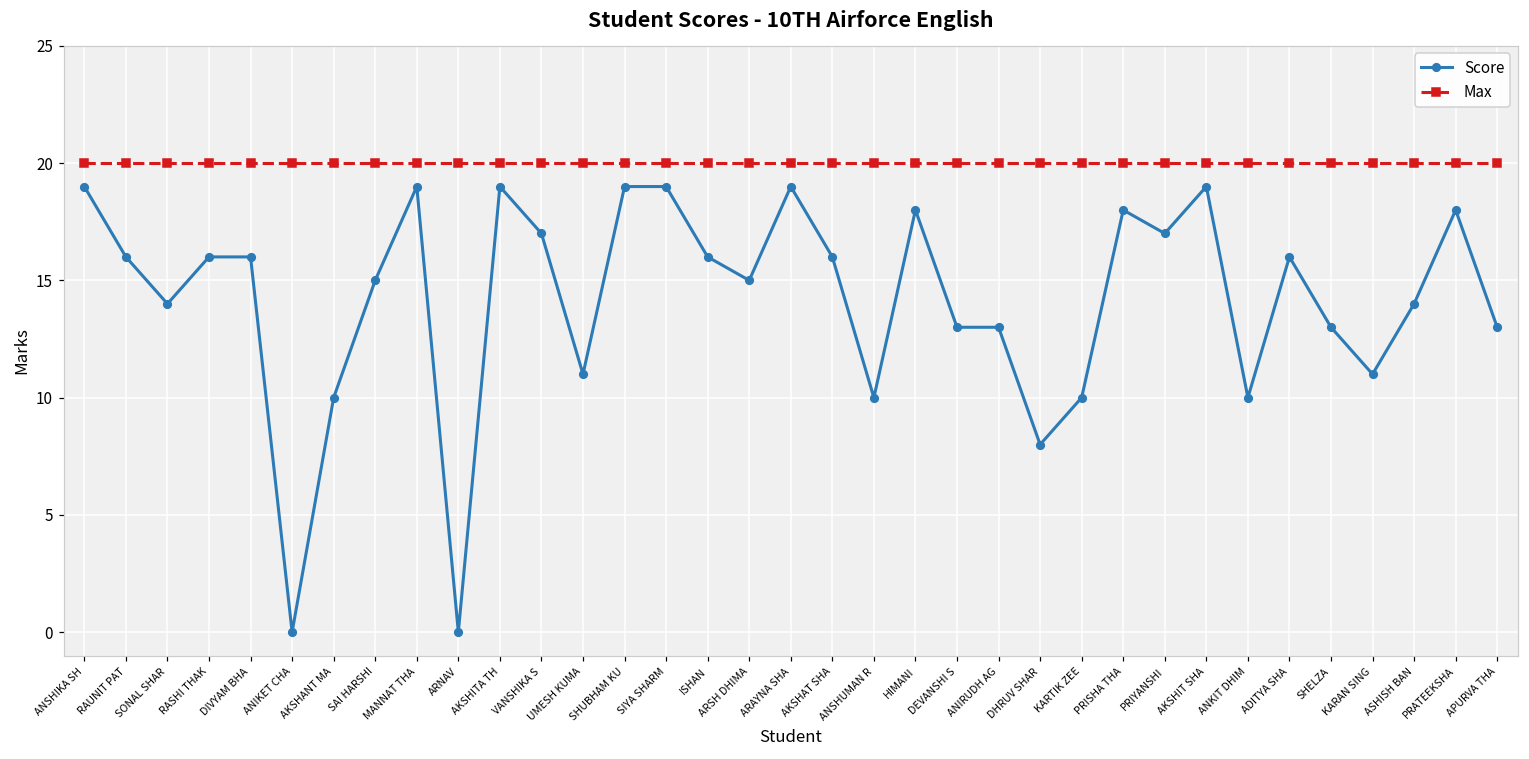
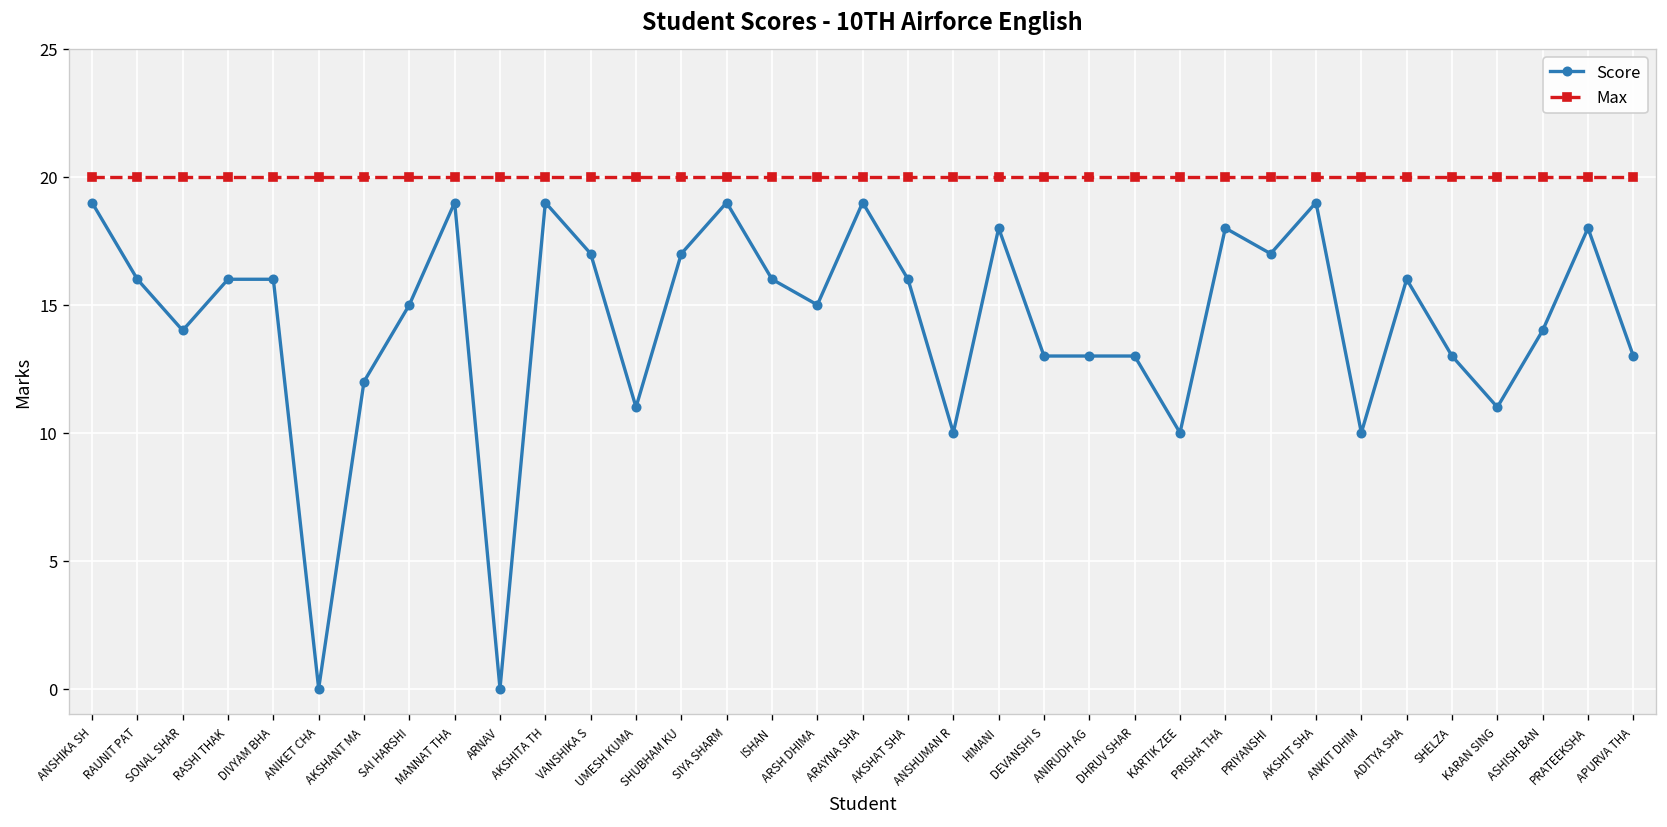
Score, AKSHANT MA: 10 -> 12
Score, SHUBHAM KU: 19 -> 17
Score, DHRUV SHAR: 8 -> 13
